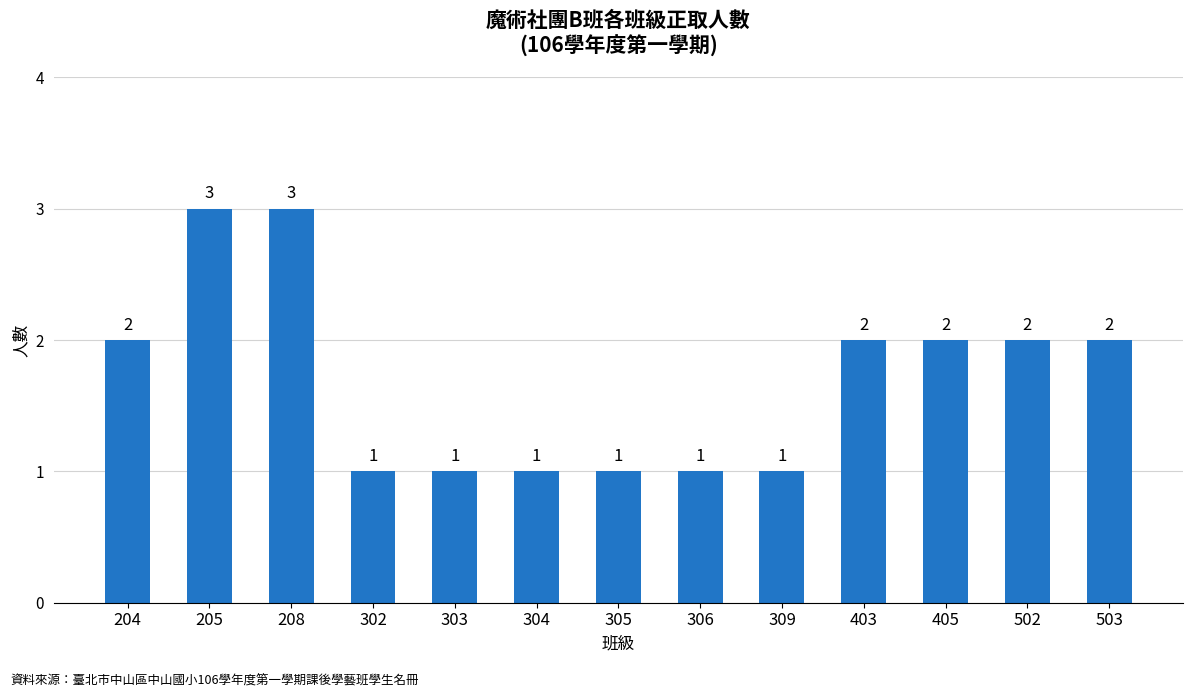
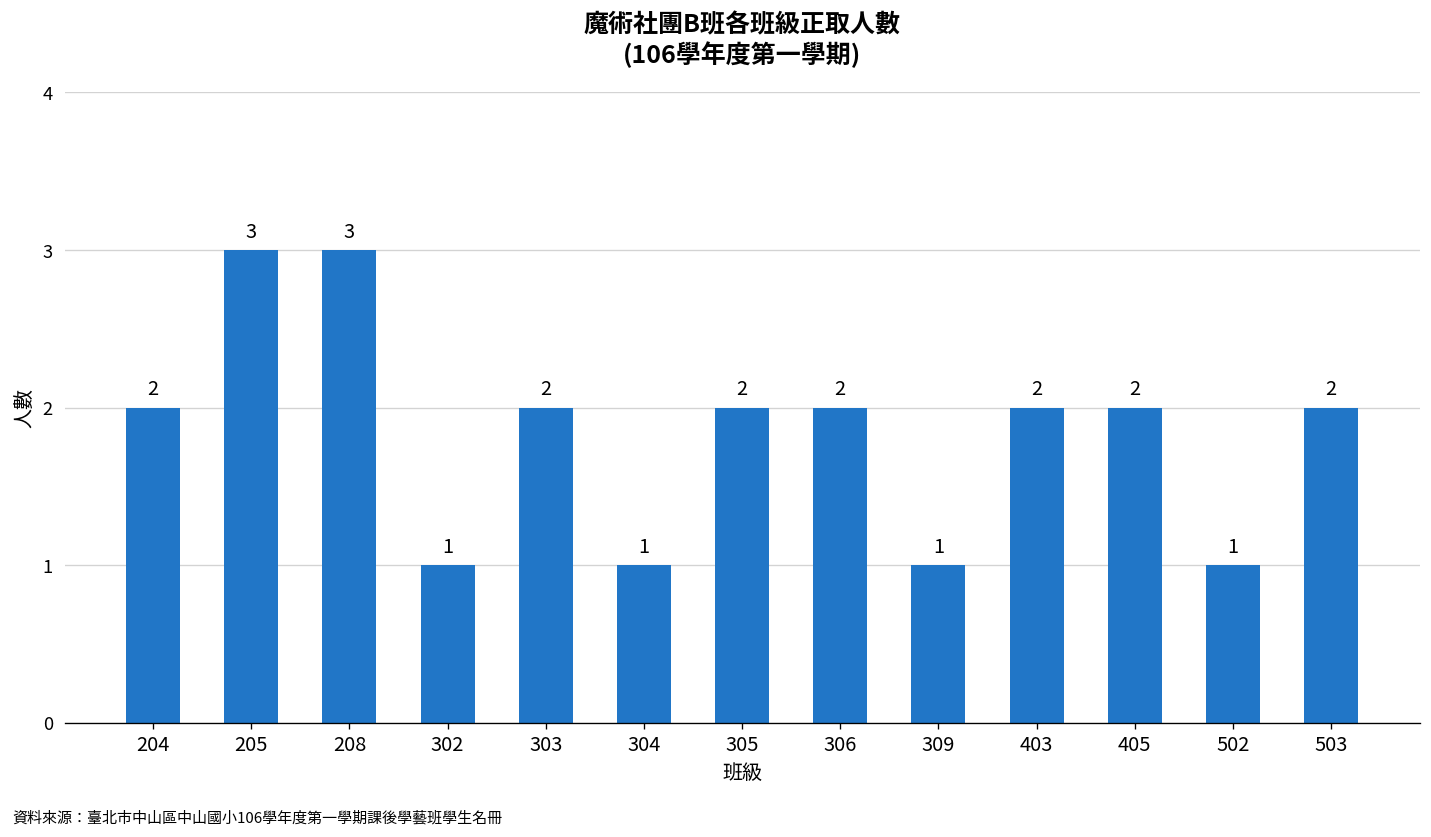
303: 1 -> 2
305: 1 -> 2
306: 1 -> 2
502: 2 -> 1
